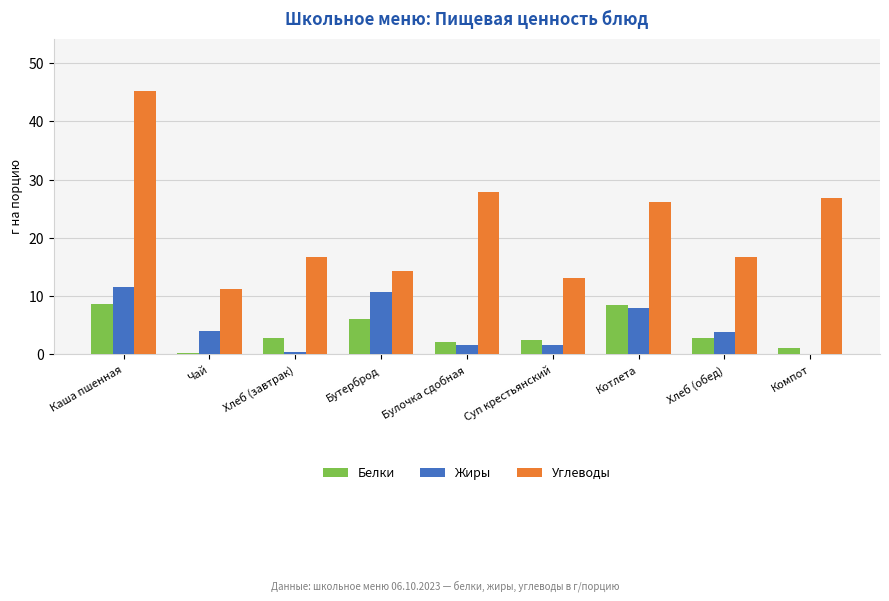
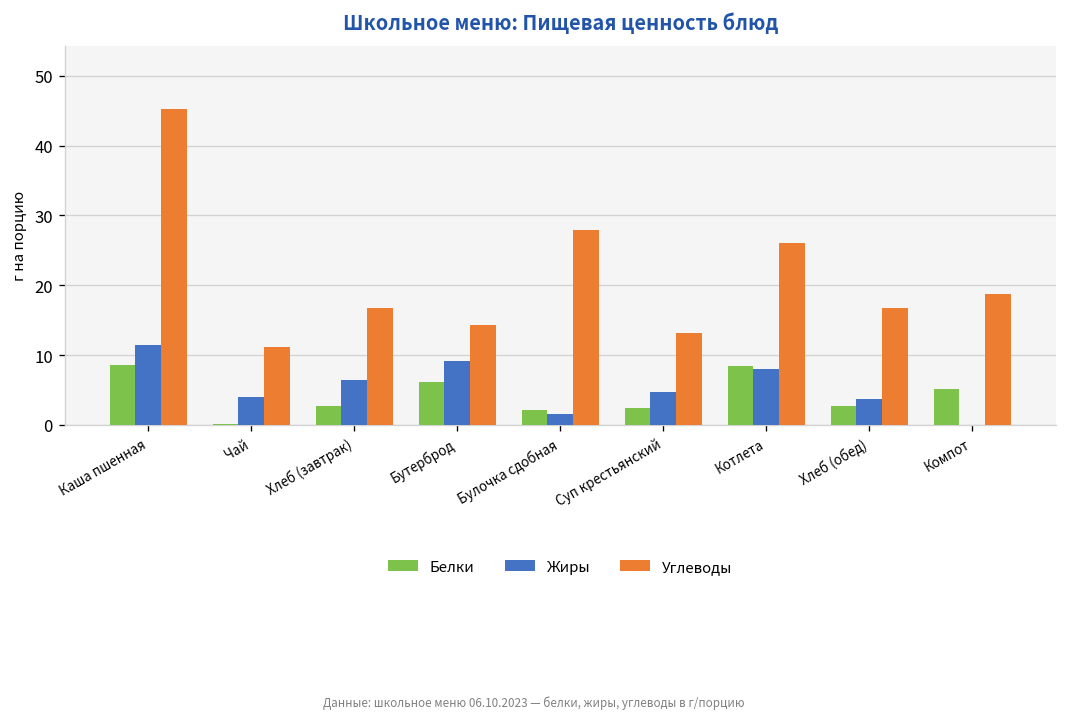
Жиры, Хлеб (завтрак): 0 -> 6
Жиры, Бутерброд: 11 -> 9
Жиры, Суп крестьянский: 2 -> 5
Белки, Компот: 1 -> 5
Углеводы, Компот: 27 -> 19
